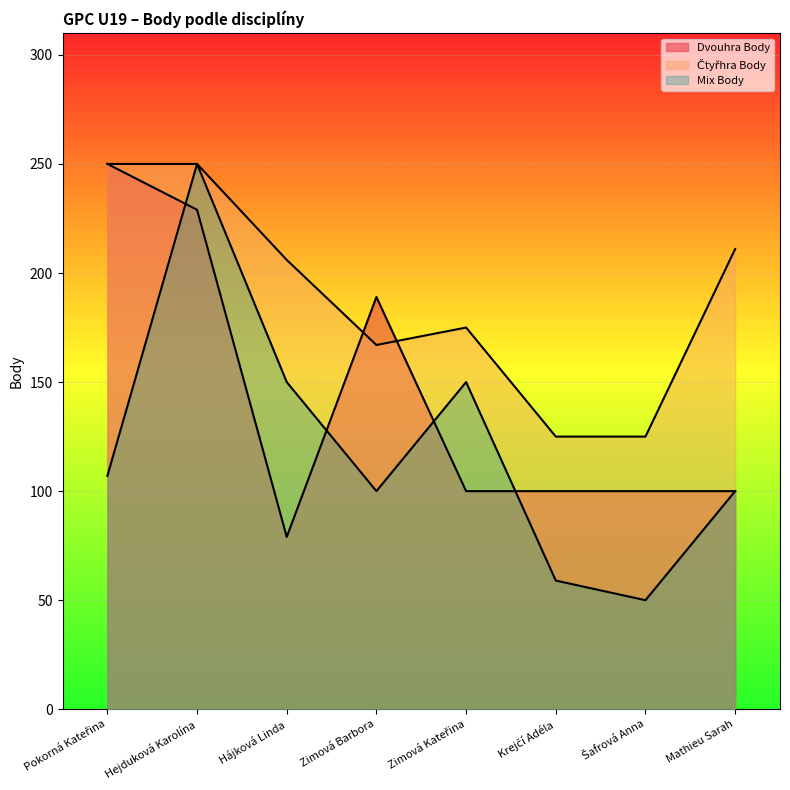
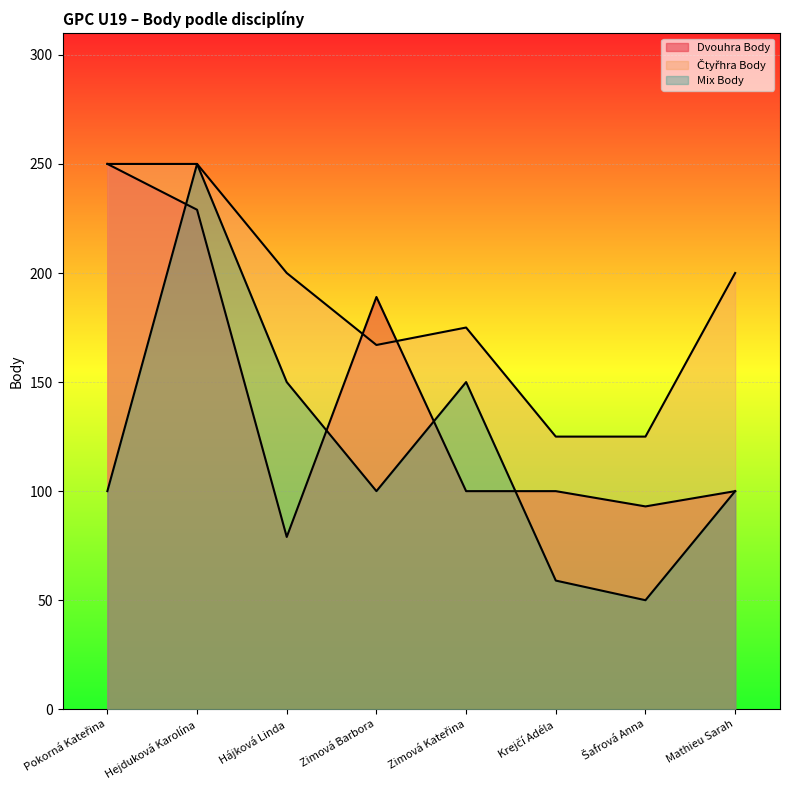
Mix Body, Pokorná Kateřina: 107 -> 100
Čtyřhra Body, Hájková Linda: 206 -> 200
Dvouhra Body, Šafrová Anna: 100 -> 93
Čtyřhra Body, Mathieu Sarah: 211 -> 200
